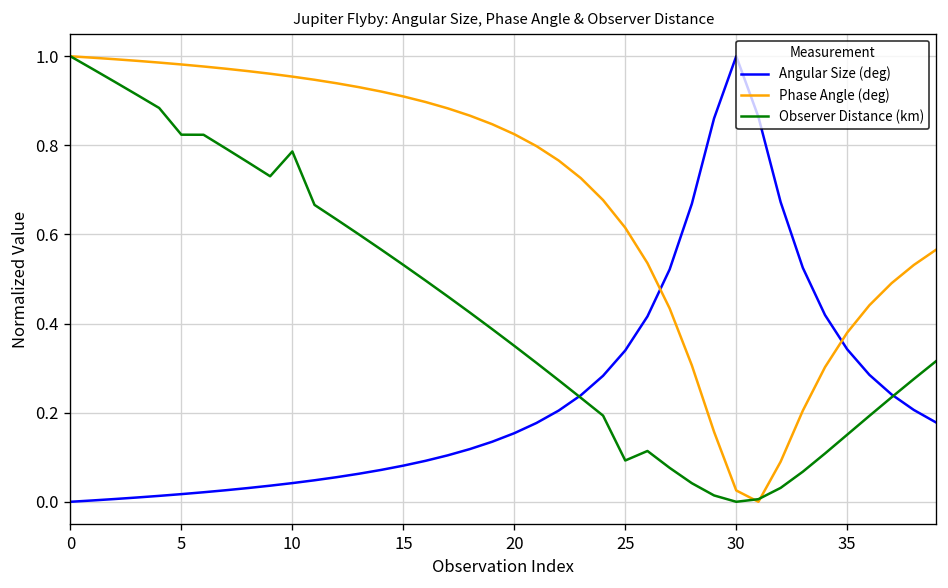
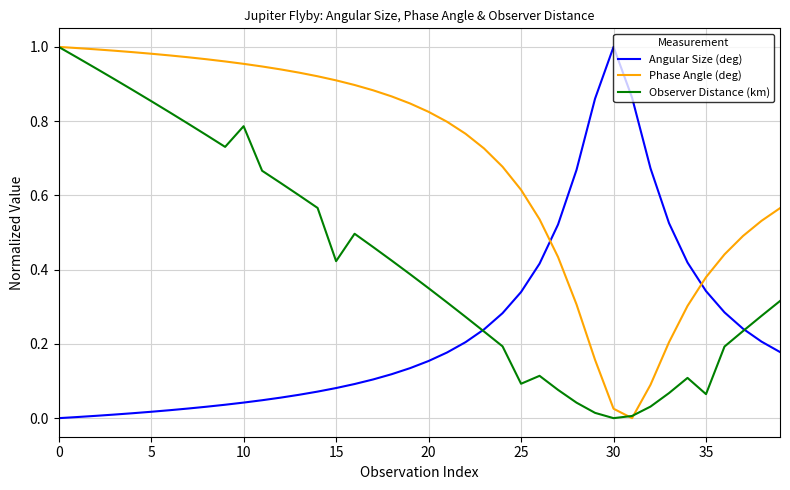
Observer Distance (km), 5: 0.82 -> 0.85
Observer Distance (km), 15: 0.53 -> 0.42
Observer Distance (km), 35: 0.15 -> 0.06
